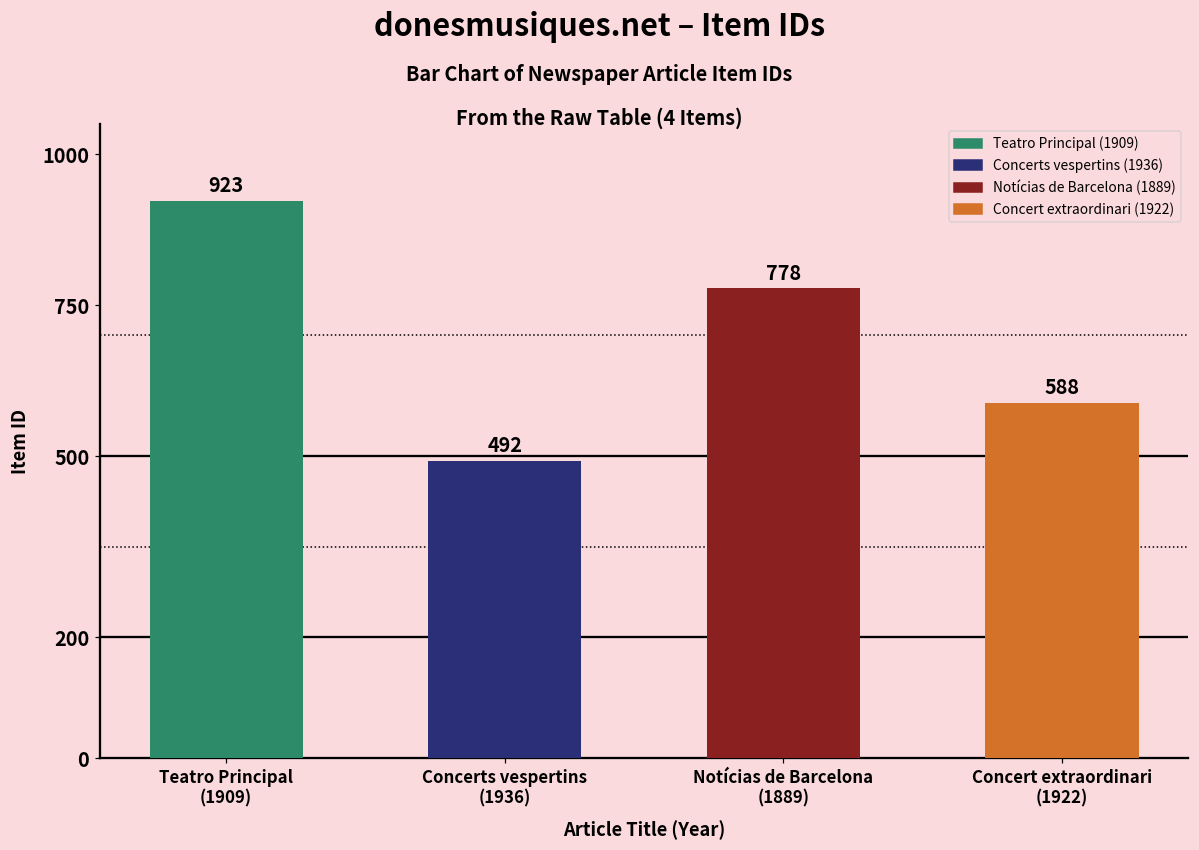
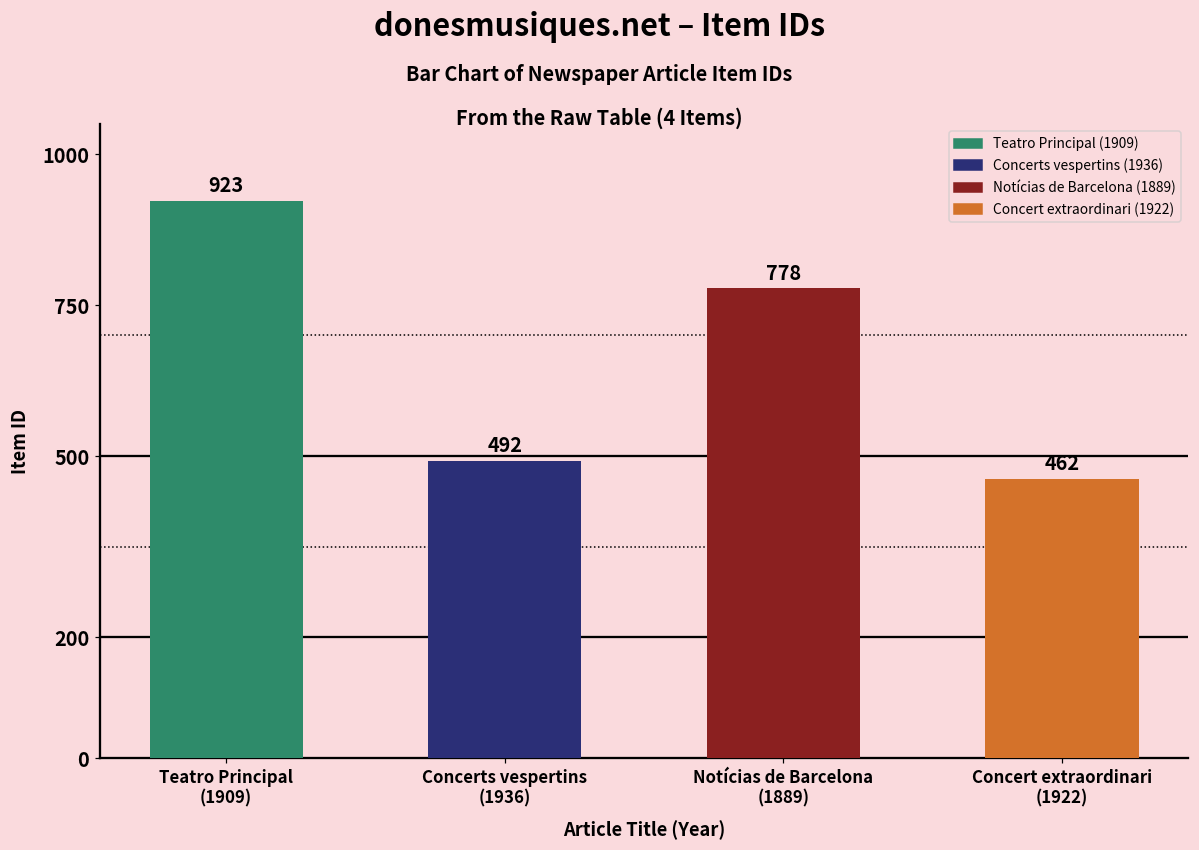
Concert extraordinari (1922): 588 -> 462
